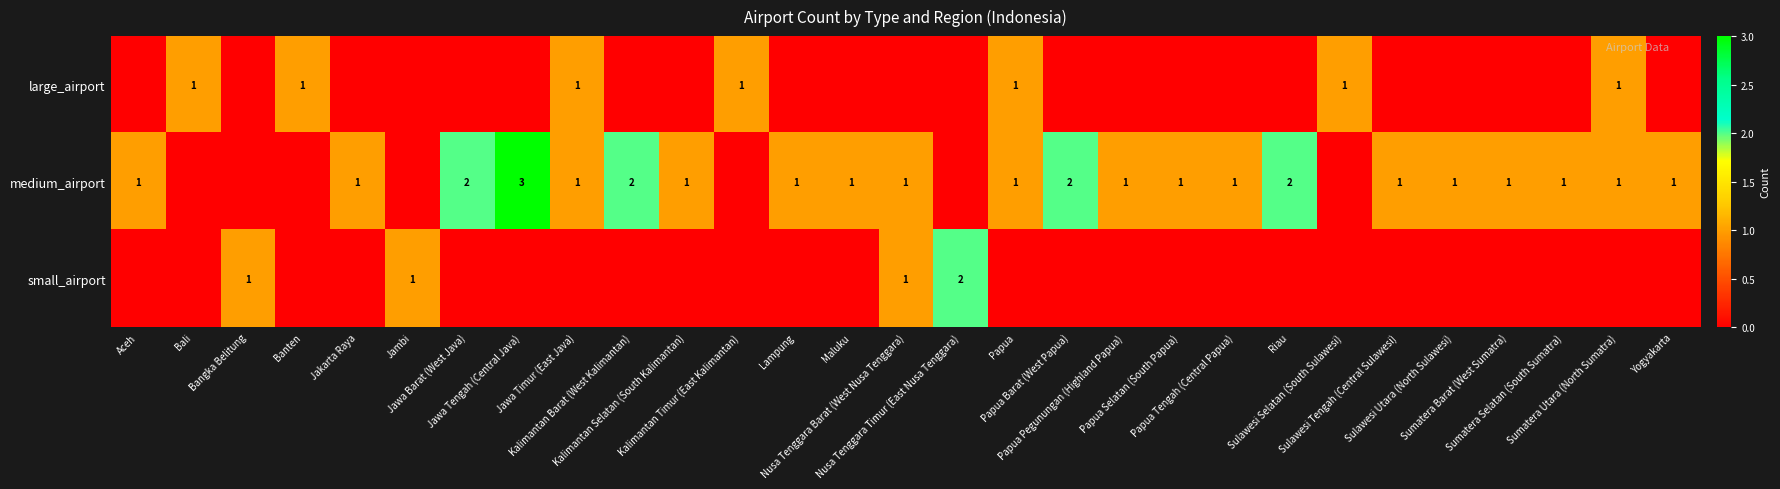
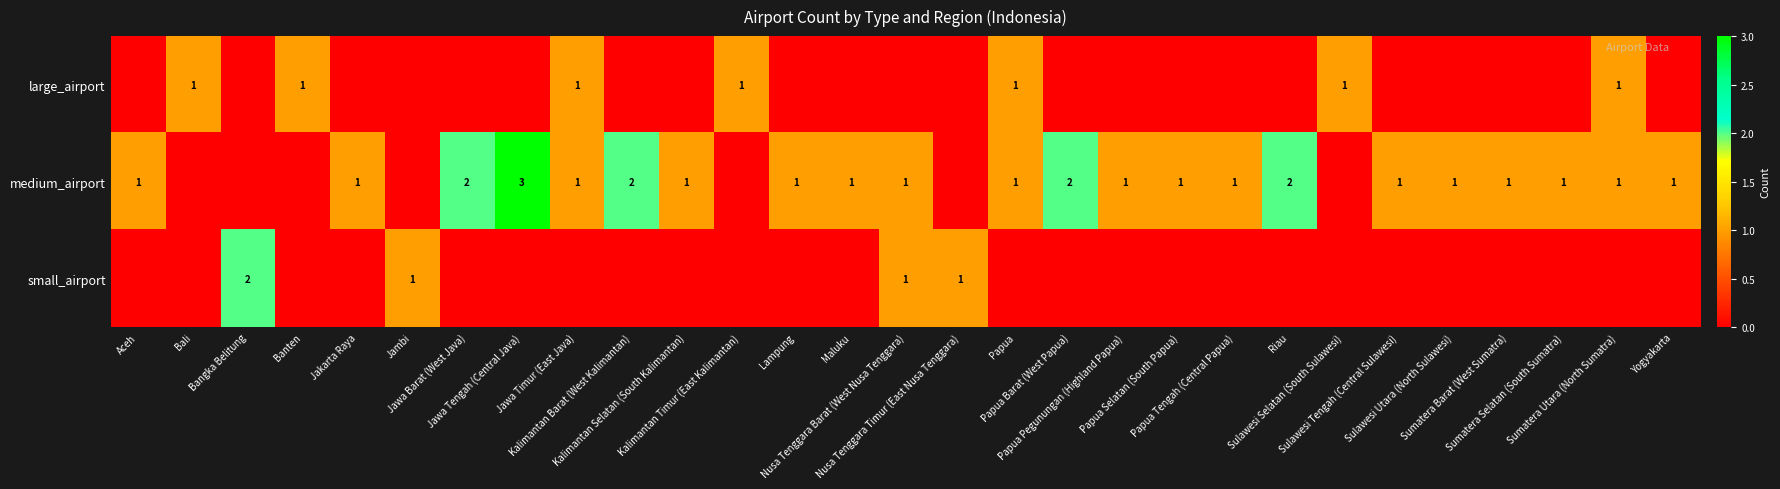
small_airport, Bangka Belitung: 1 -> 2
small_airport, Nusa Tenggara Timur (East Nusa Tenggara): 2 -> 1
